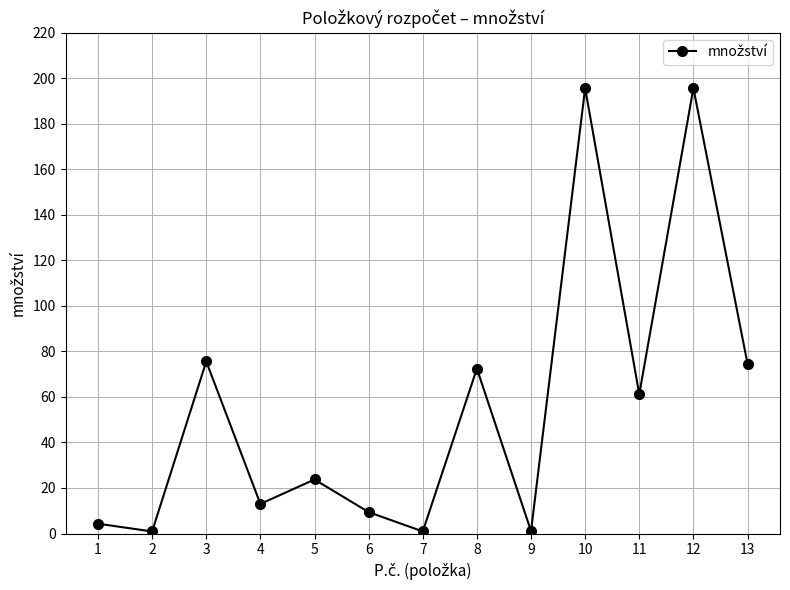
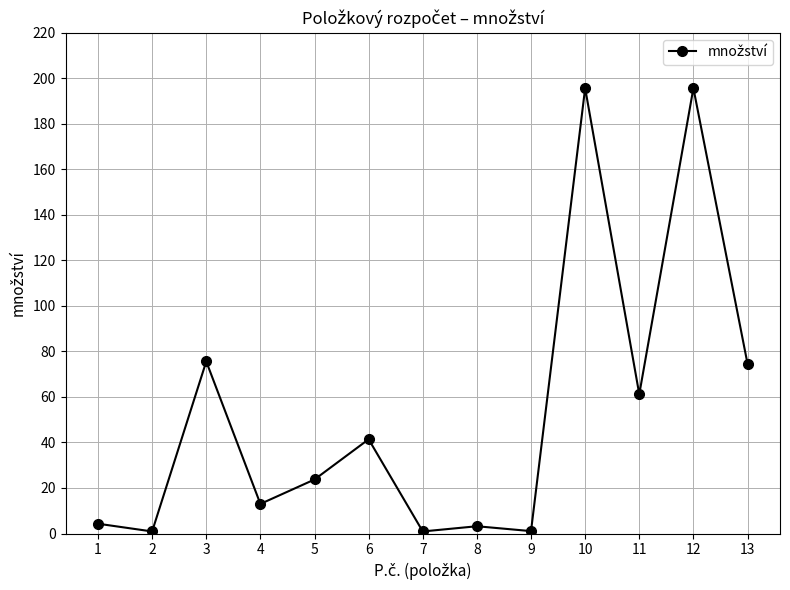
6: 9 -> 41
8: 72 -> 3
